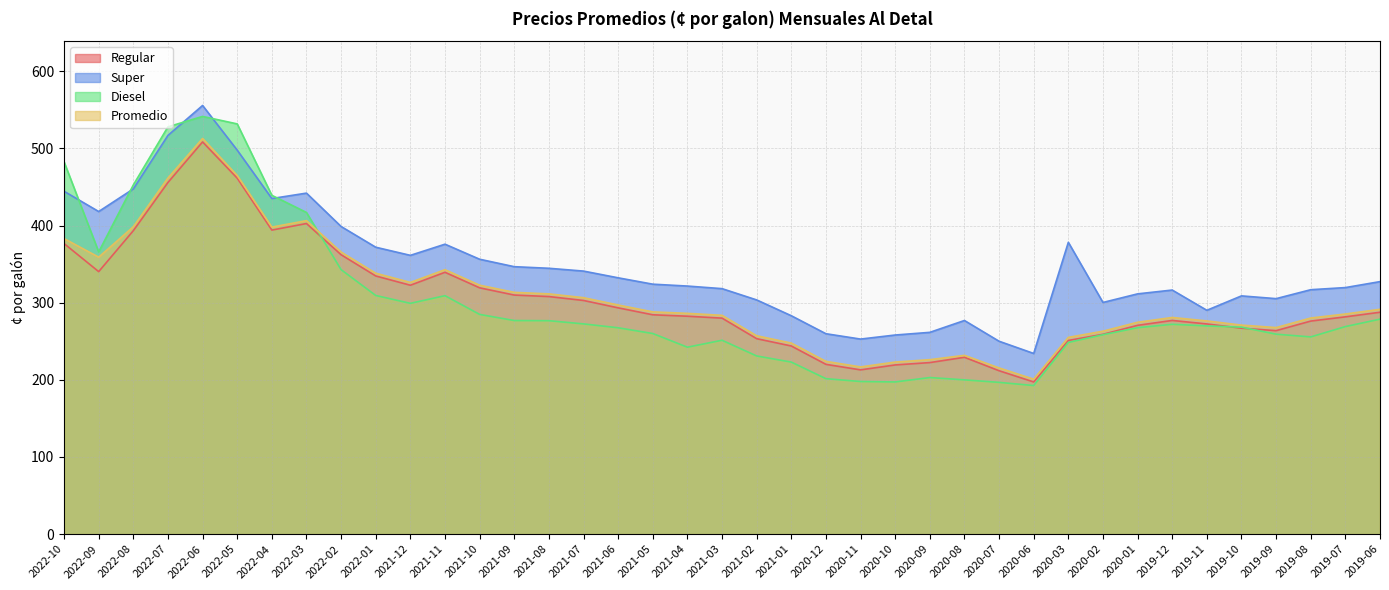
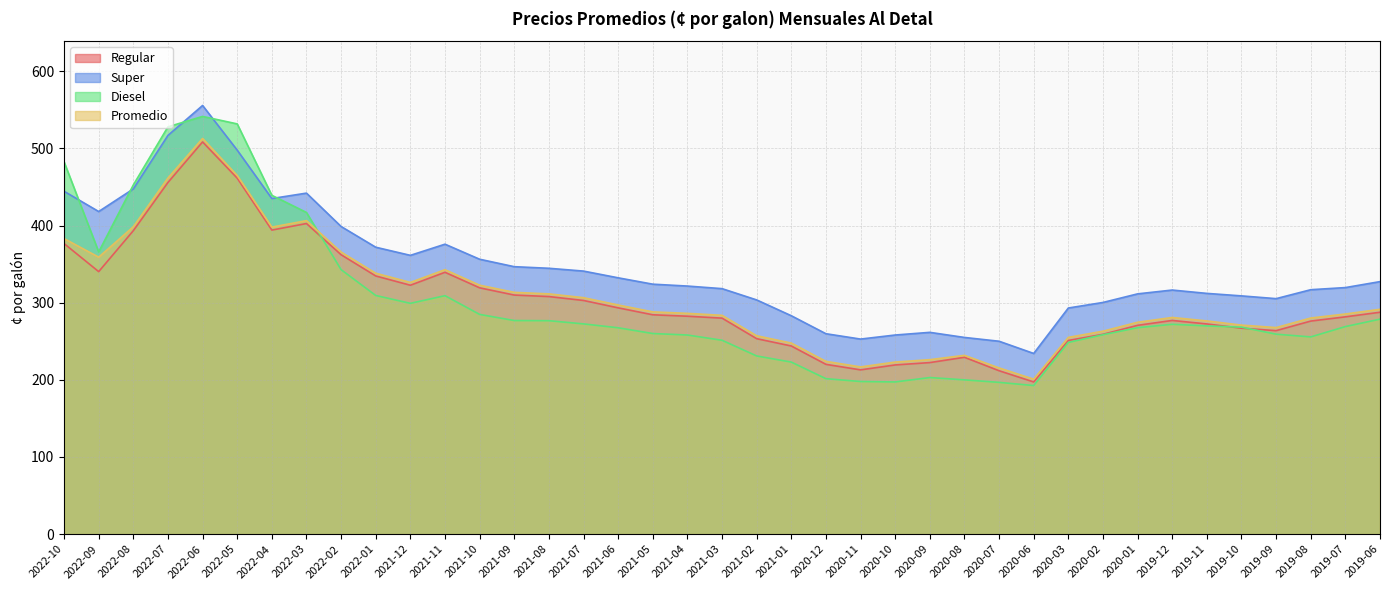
Diesel, 2021-04: 240 -> 260
Super, 2020-08: 280 -> 260
Super, 2020-03: 380 -> 290
Super, 2019-11: 290 -> 310
